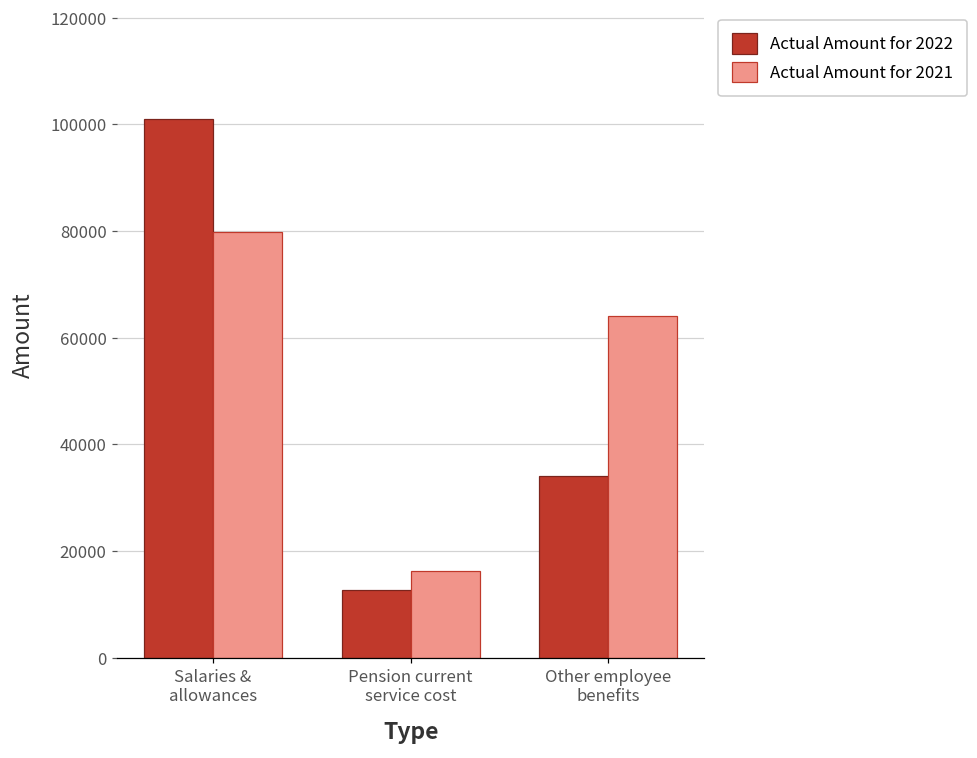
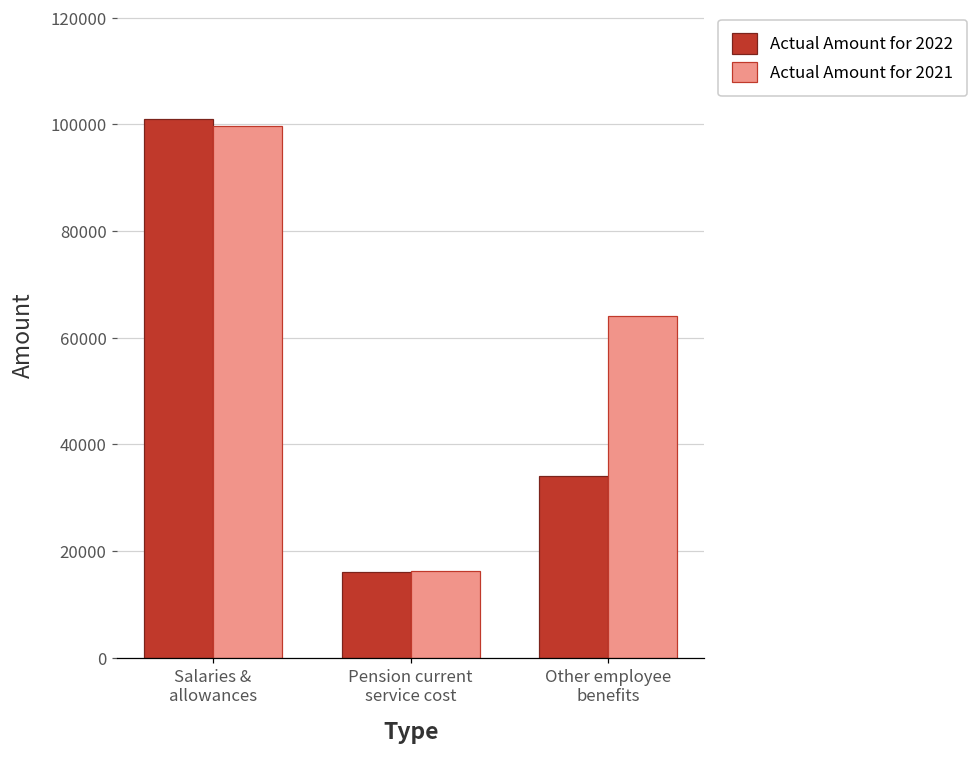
Actual Amount for 2021, Salaries & allowances: 80000 -> 100000
Actual Amount for 2022, Pension current service cost: 13000 -> 16000
